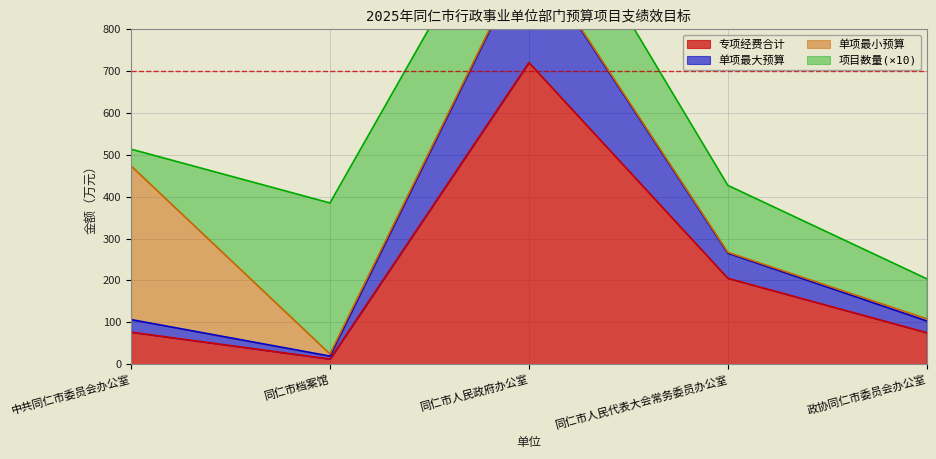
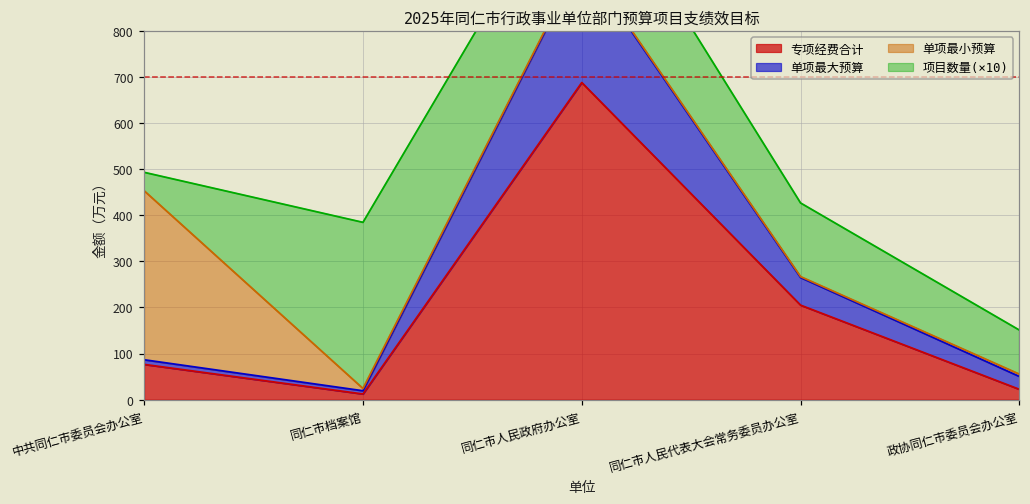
单项最大预算, 中共同仁市委员会办公室: 30 -> 10
专项经费合计, 同仁市人民政府办公室: 720 -> 690
专项经费合计, 政协同仁市委员会办公室: 80 -> 20
